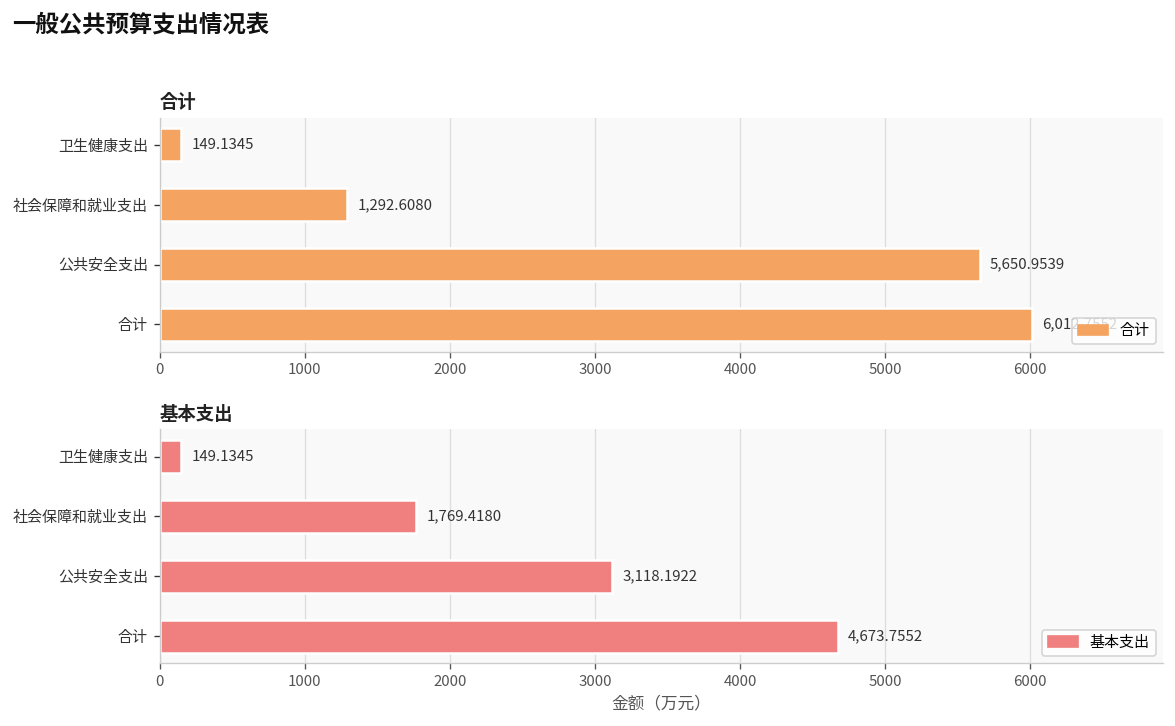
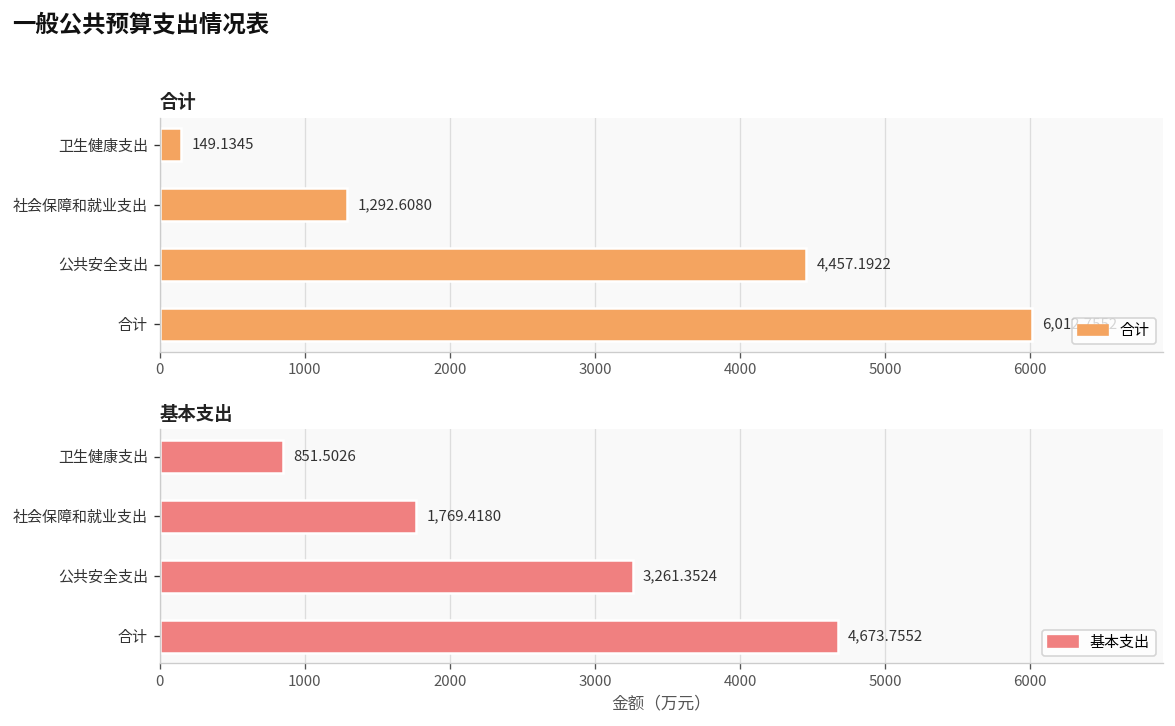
合计, 公共安全支出: 5,650.9539 -> 4,457.1922
基本支出, 卫生健康支出: 149.1345 -> 851.5026
基本支出, 公共安全支出: 3,118.1922 -> 3,261.3524
